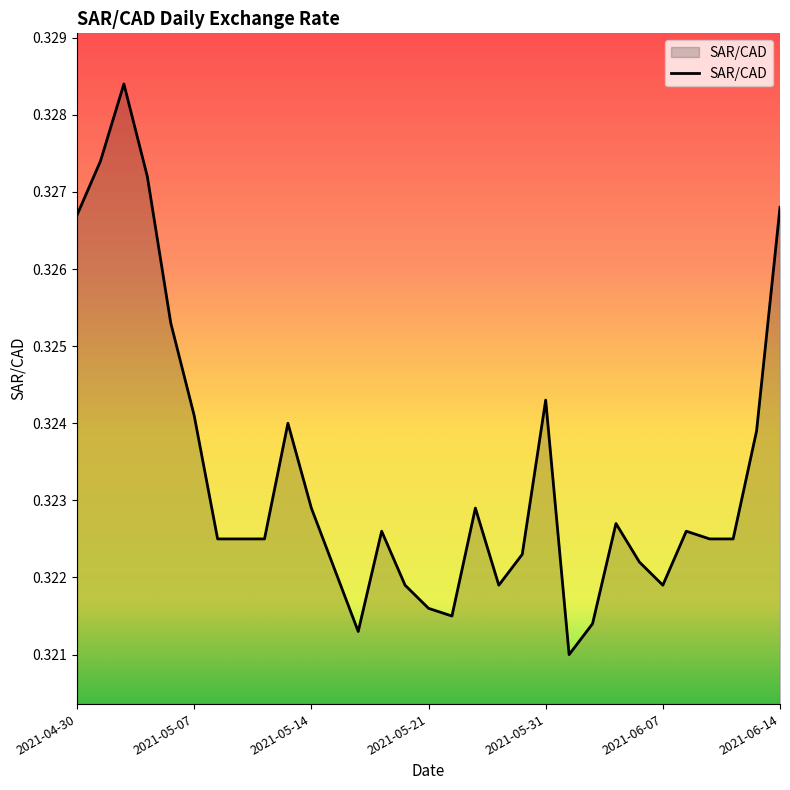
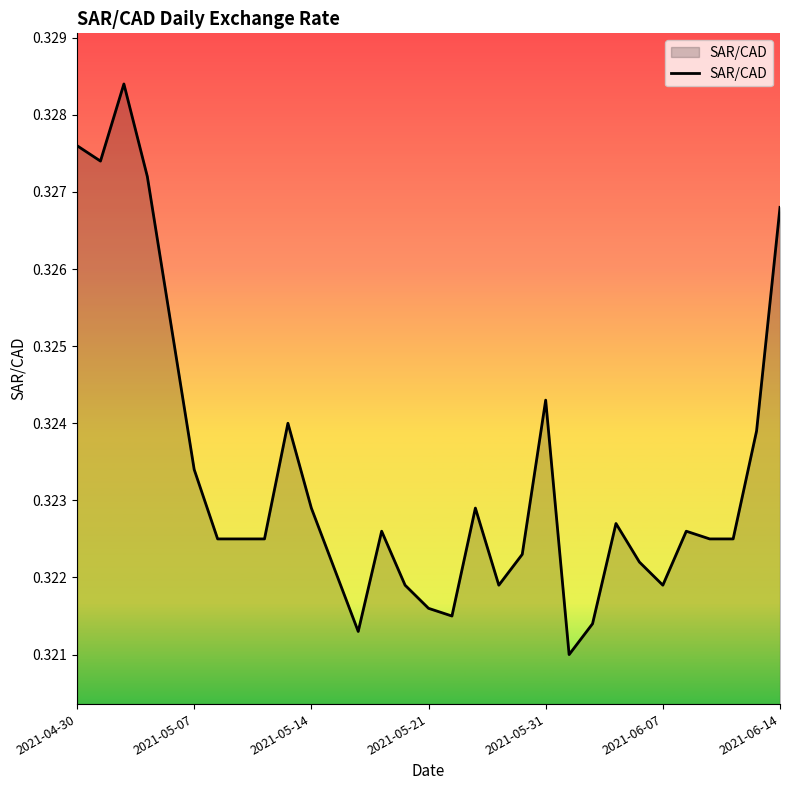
2021-04-30: 0.3267 -> 0.3276
2021-05-07: 0.3241 -> 0.3234
